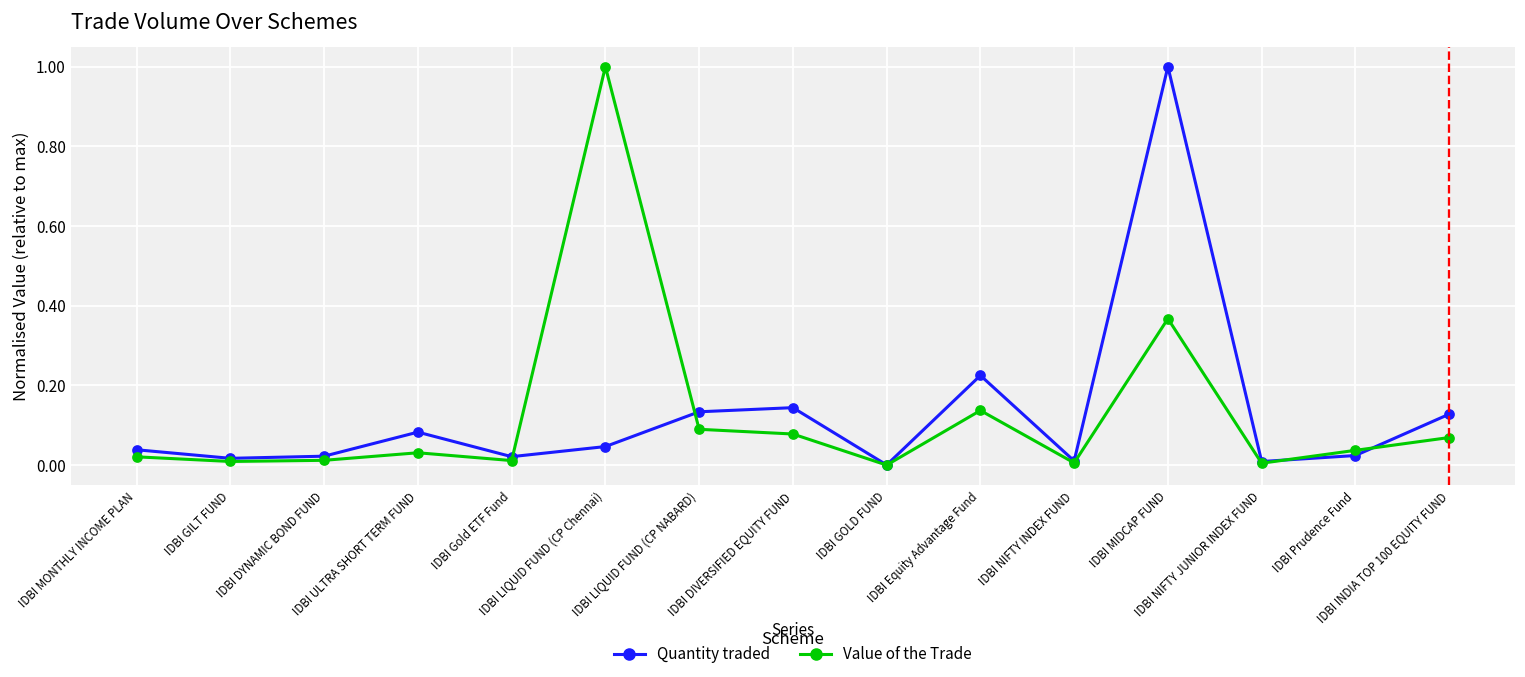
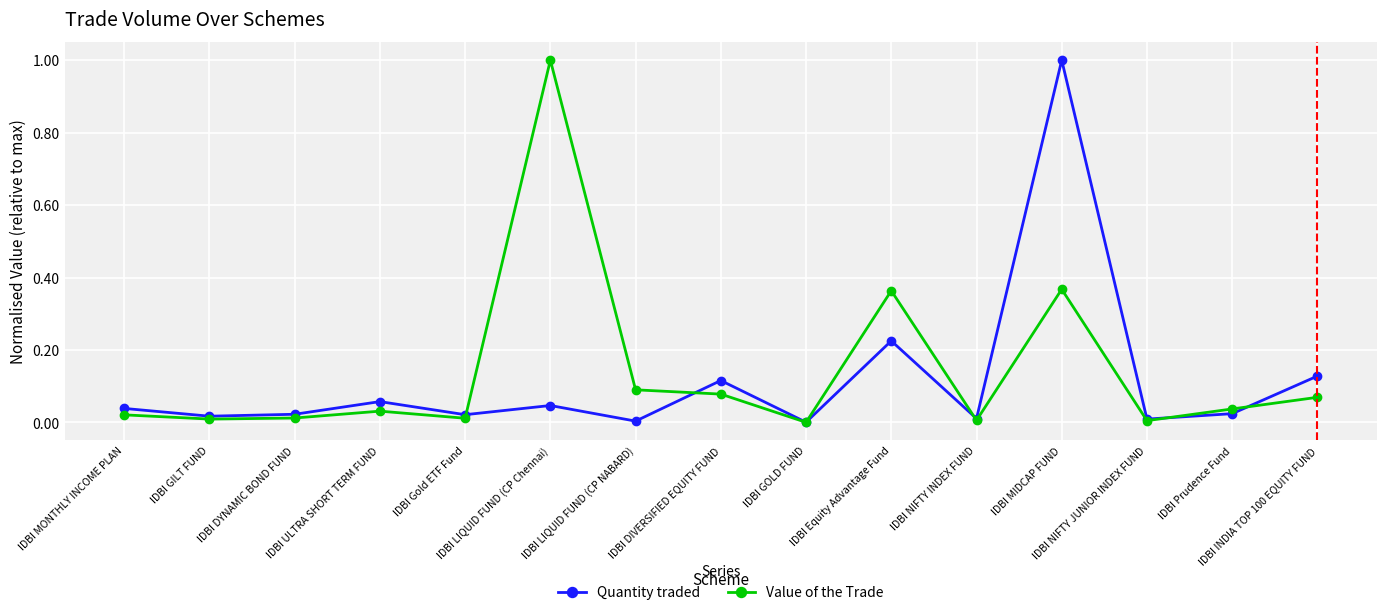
Quantity traded, IDBI ULTRA SHORT TERM FUND: 0.08 -> 0.06
Quantity traded, IDBI LIQUID FUND (CP NABARD): 0.13 -> 0.00
Quantity traded, IDBI DIVERSIFIED EQUITY FUND: 0.14 -> 0.12
Value of the Trade, IDBI Equity Advantage Fund: 0.14 -> 0.36
